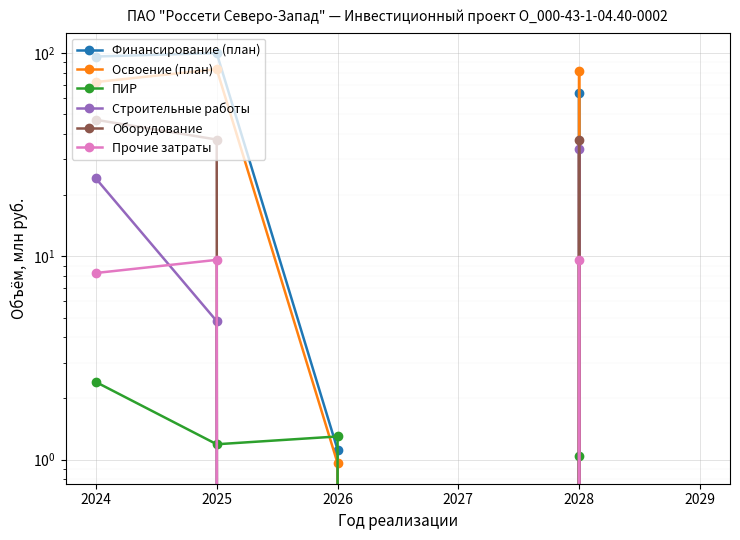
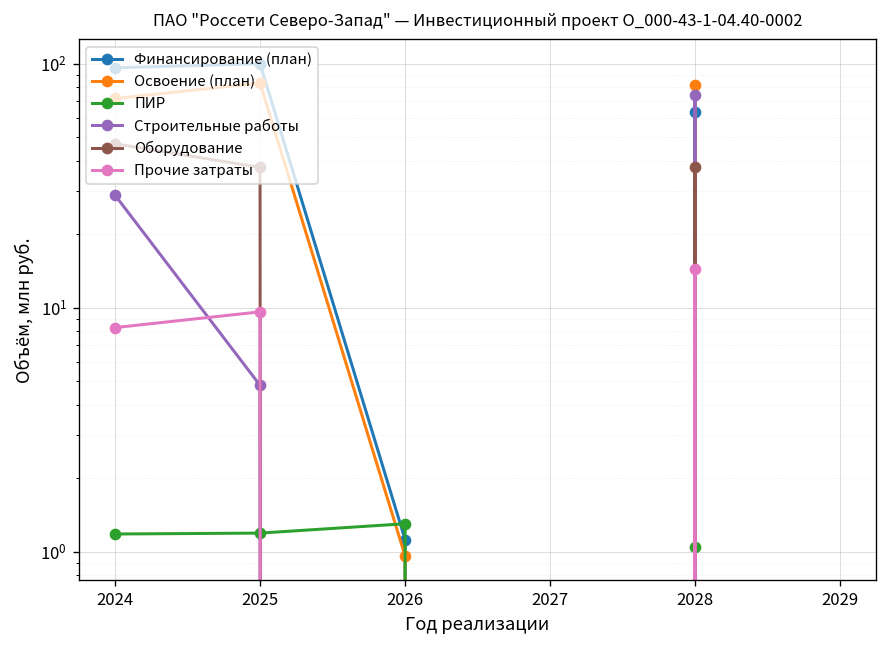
ПИР, 2024: 2.4 -> 1.2
Строительные работы, 2024: 24 -> 29
Строительные работы, 2028: 34 -> 75
Прочие затраты, 2028: 10 -> 14
